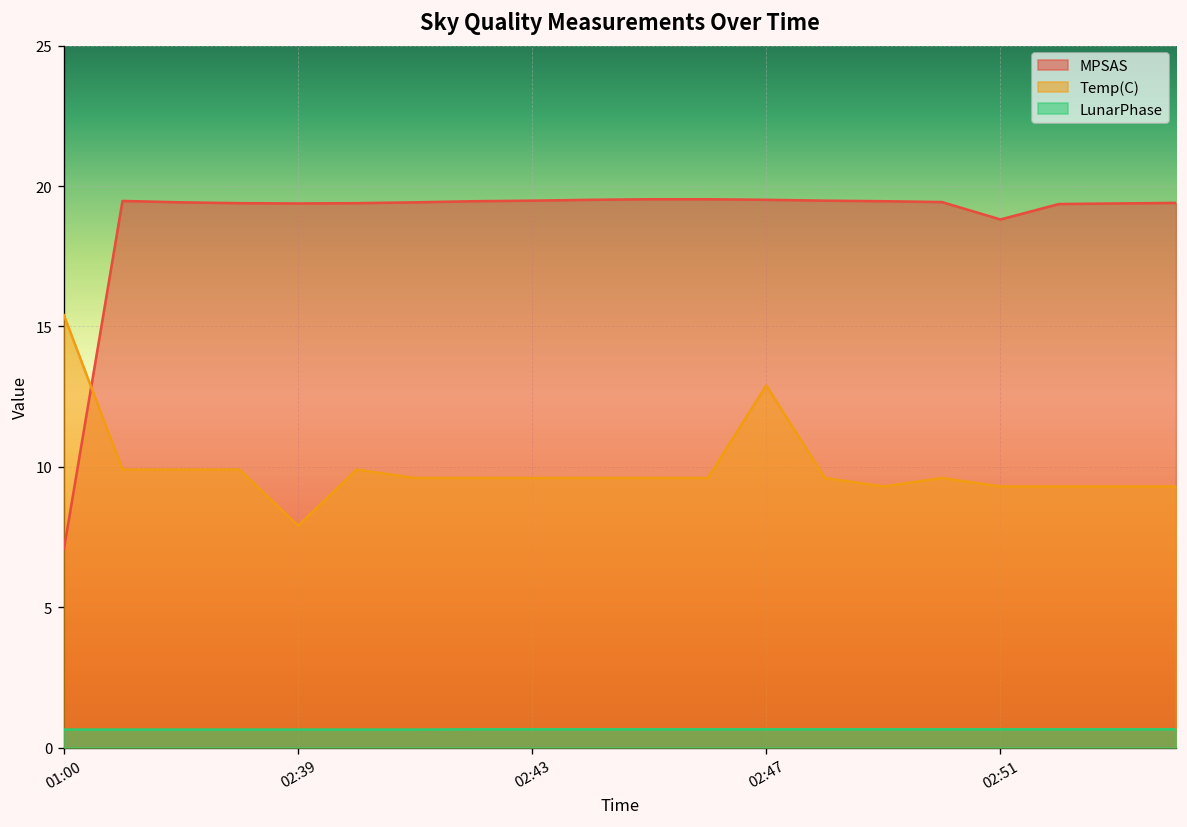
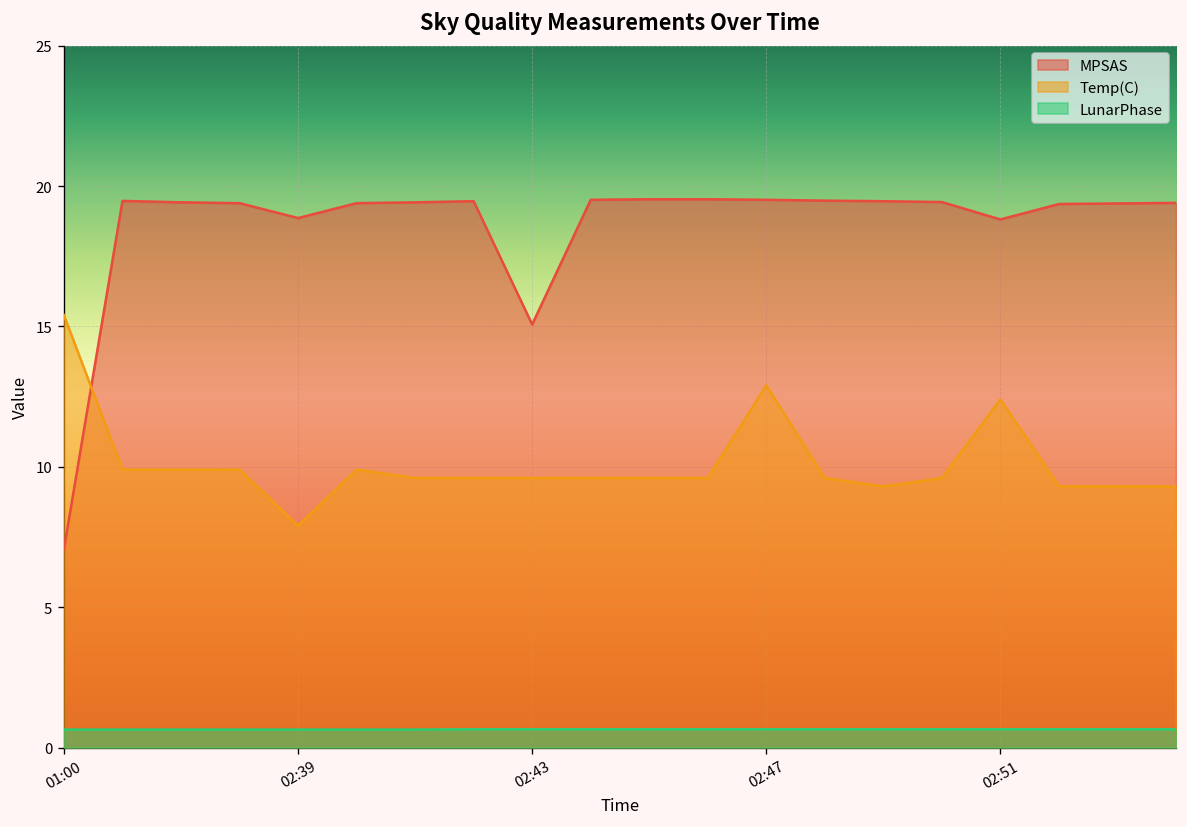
MPSAS, 02:39: 19.4 -> 18.9
MPSAS, 02:43: 19.5 -> 15.1
Temp(C), 02:51: 9.3 -> 12.4
